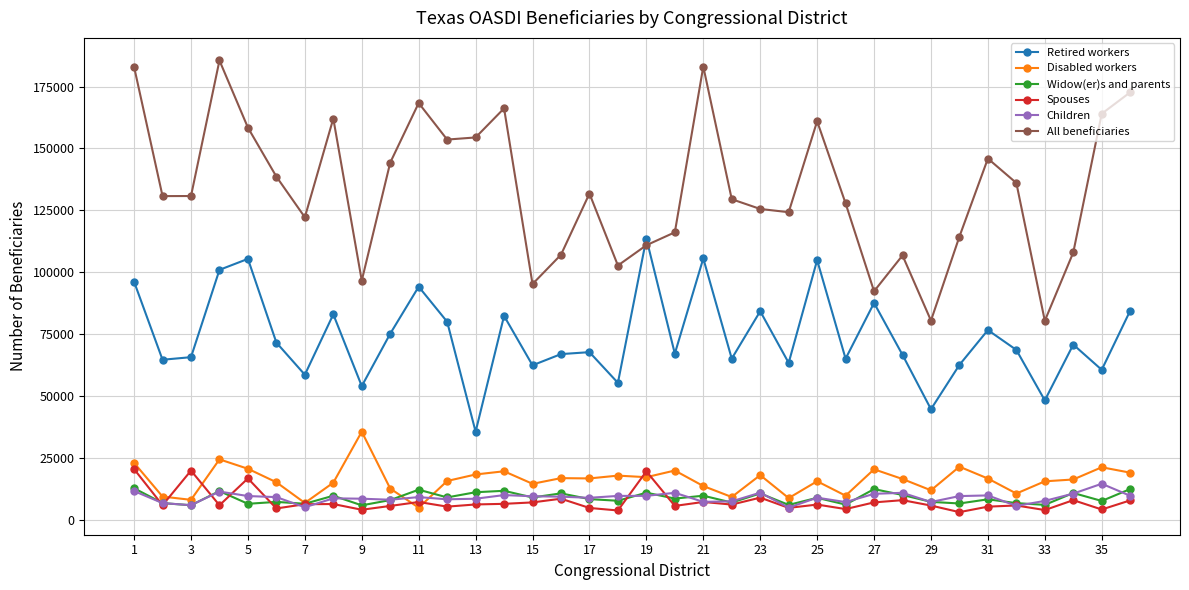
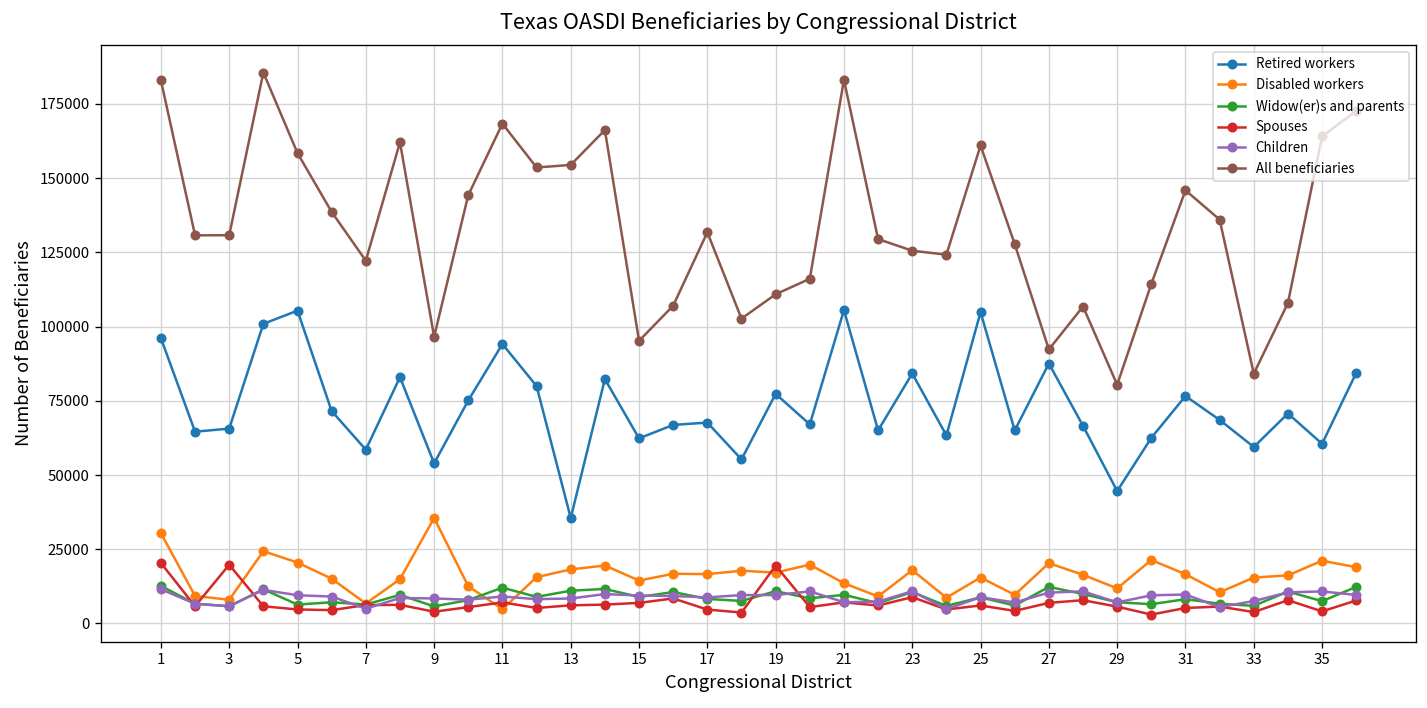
Disabled workers, 1: 23000 -> 30000
Spouses, 5: 17000 -> 5000
Retired workers, 19: 114000 -> 77000
Retired workers, 33: 48000 -> 59000
All beneficiaries, 33: 80000 -> 84000
Children, 35: 14000 -> 11000
